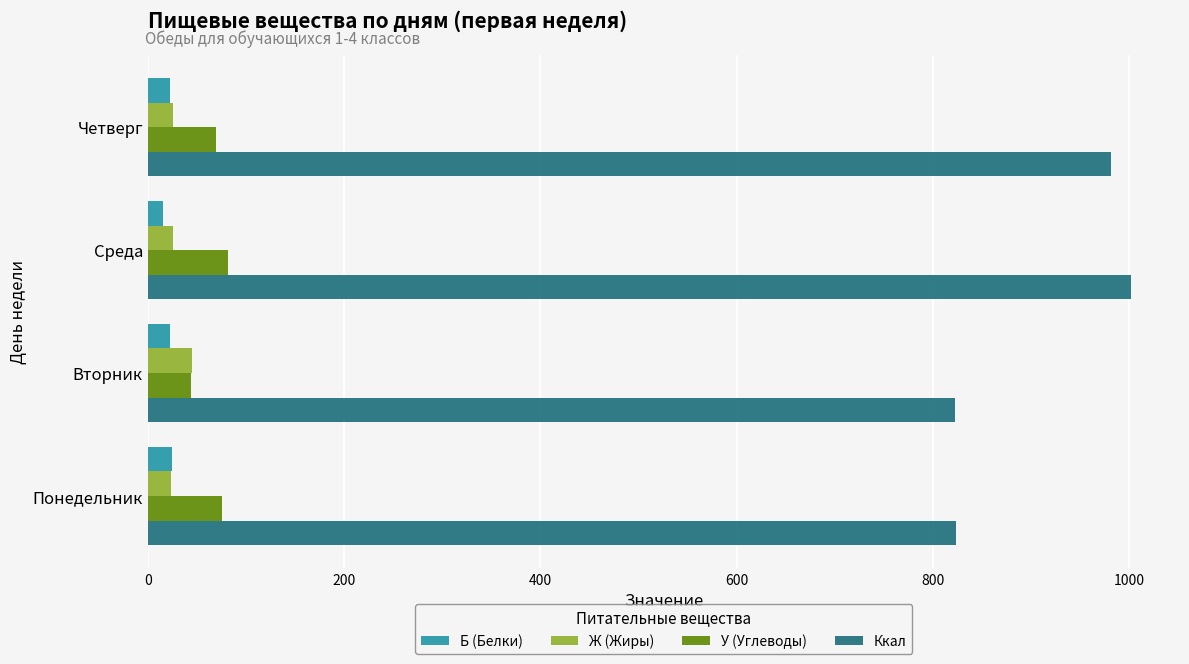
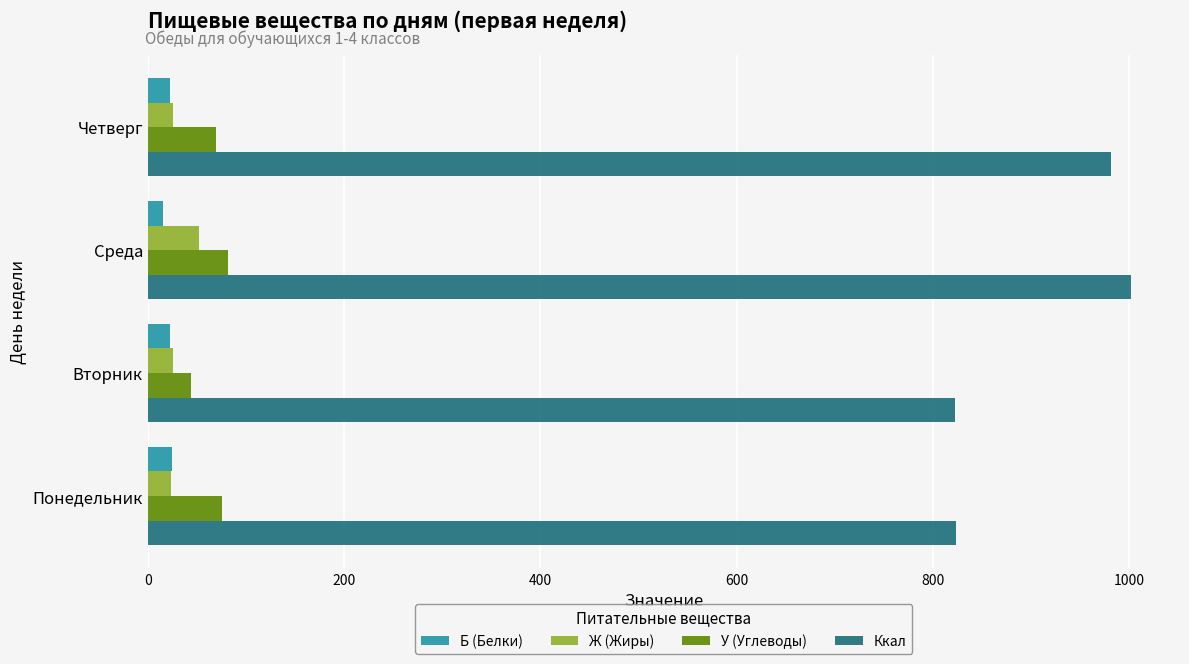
Ж (Жиры), Среда: 30 -> 50
Ж (Жиры), Вторник: 40 -> 30
